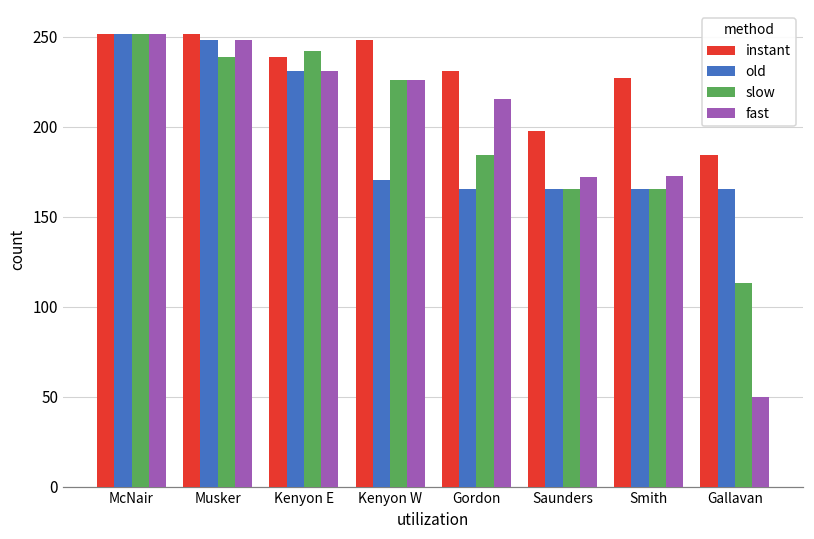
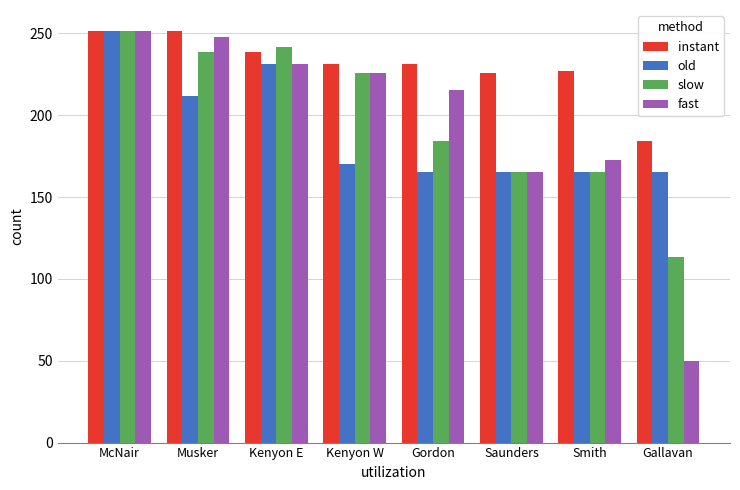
old, Musker: 248 -> 212
instant, Kenyon W: 248 -> 231
instant, Saunders: 198 -> 226
fast, Saunders: 172 -> 165
